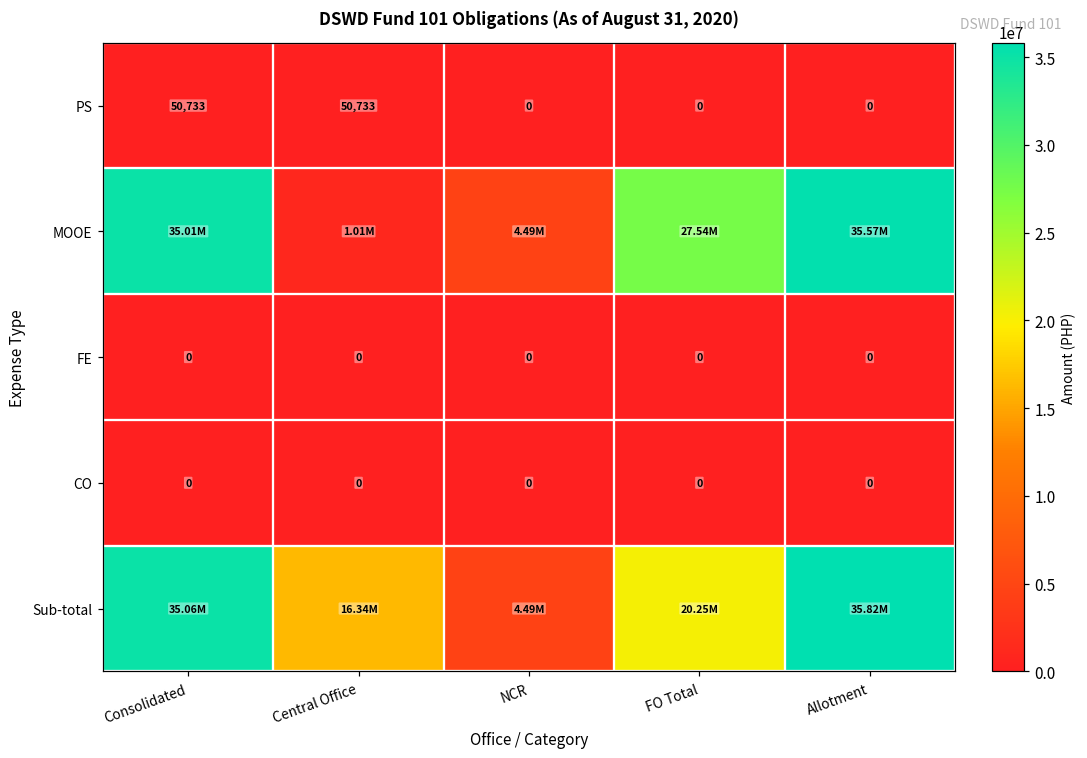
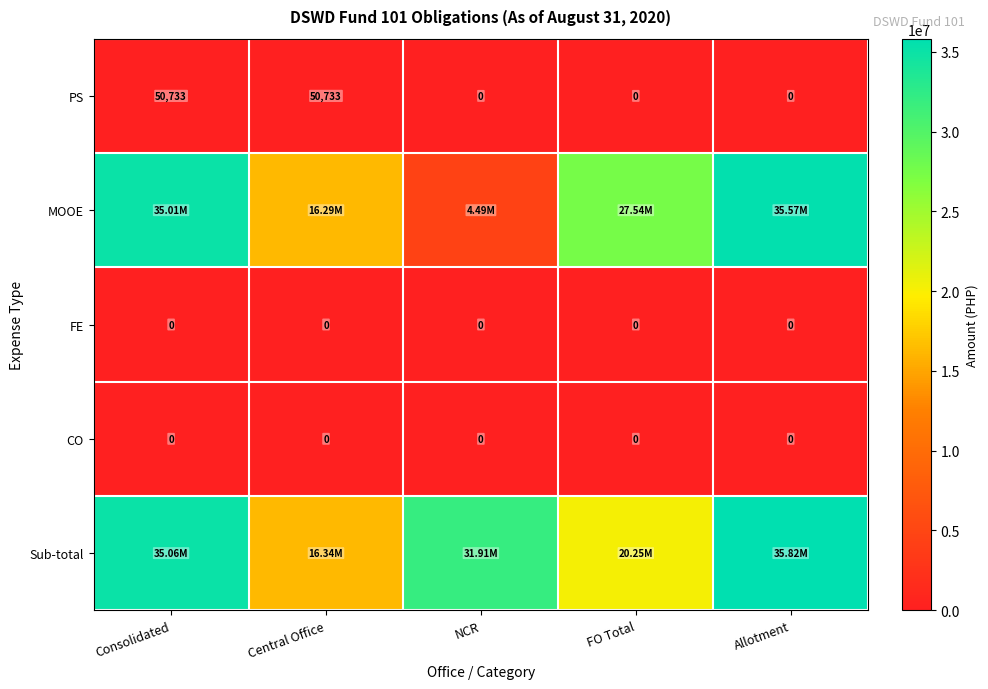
MOOE, Central Office: 1.01M -> 16.29M
Sub-total, NCR: 4.49M -> 31.91M
